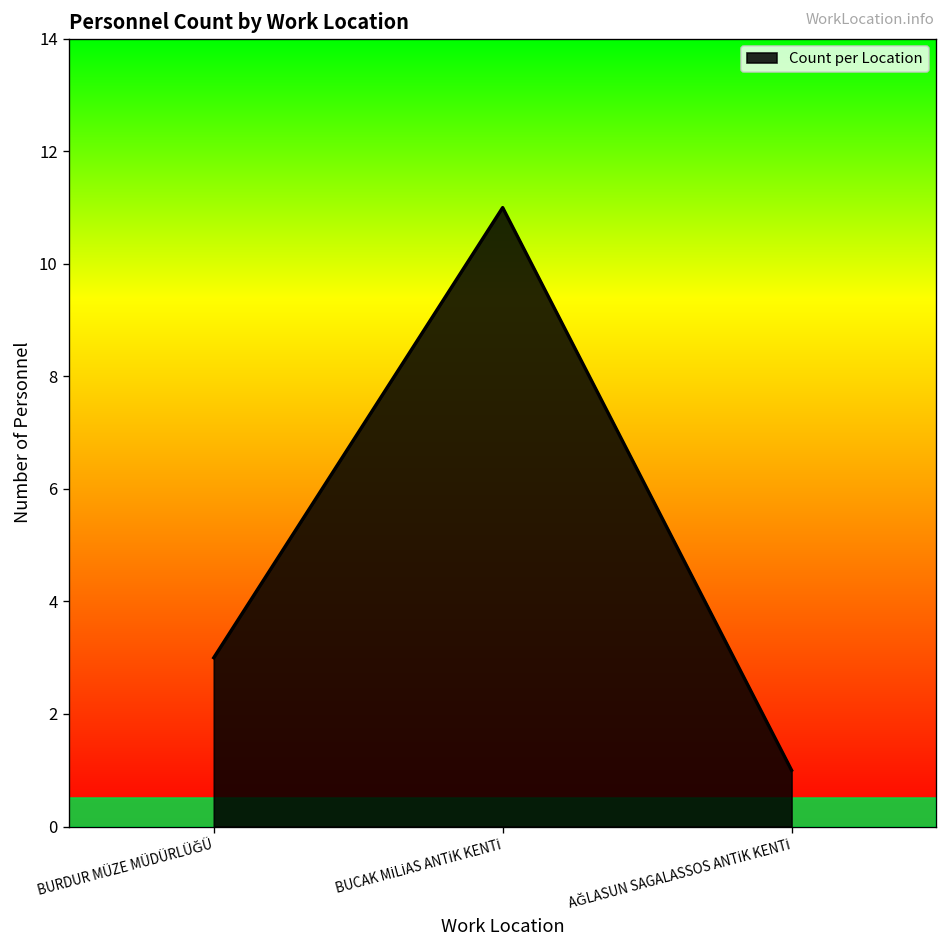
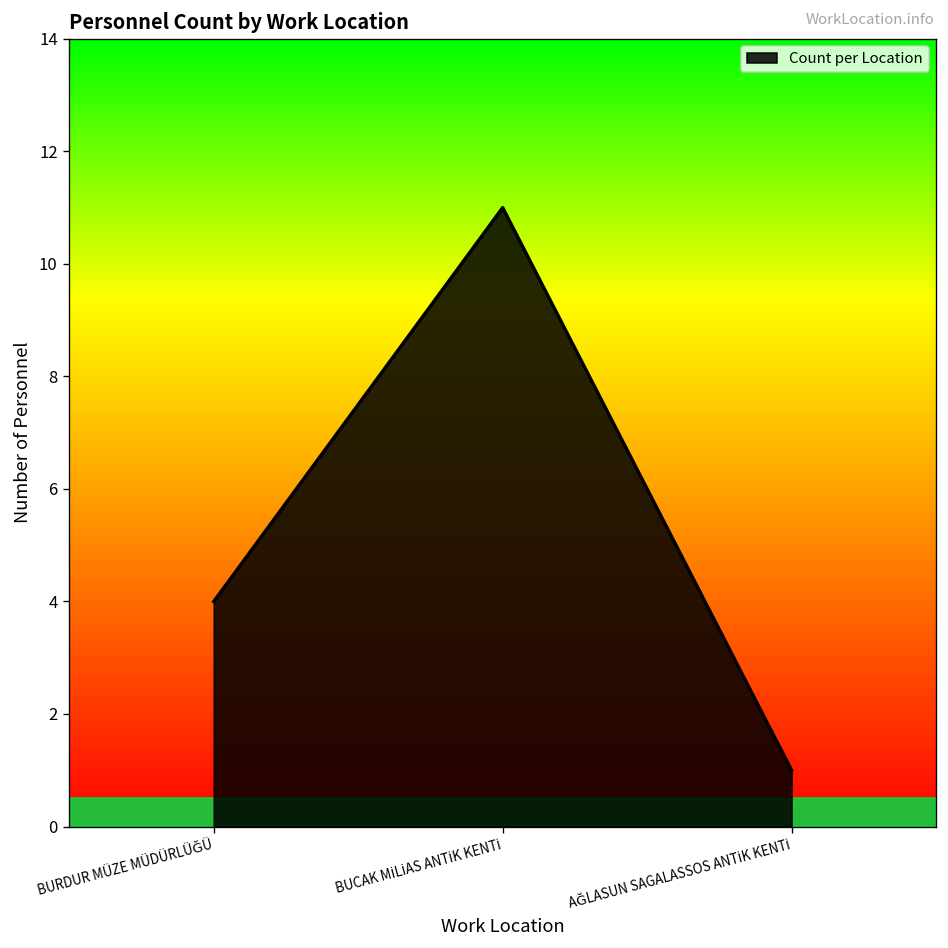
BURDUR MÜZE MÜDÜRLÜĞÜ: 3 -> 4
